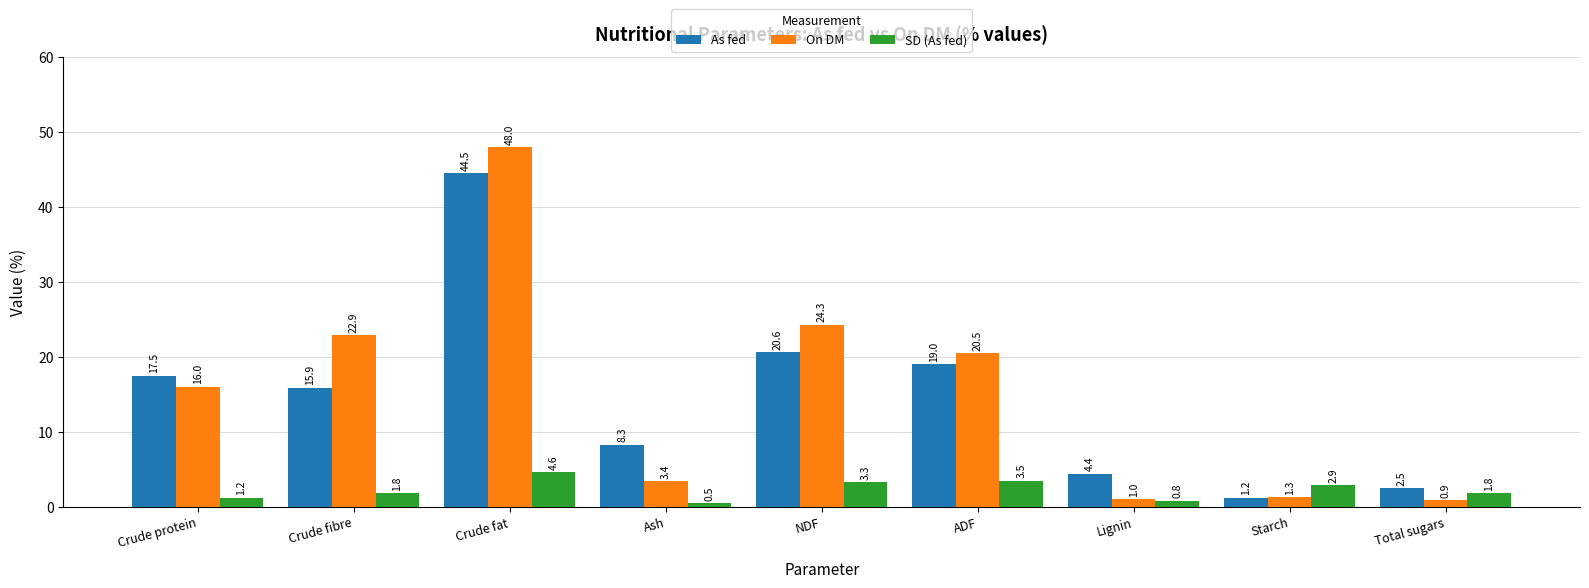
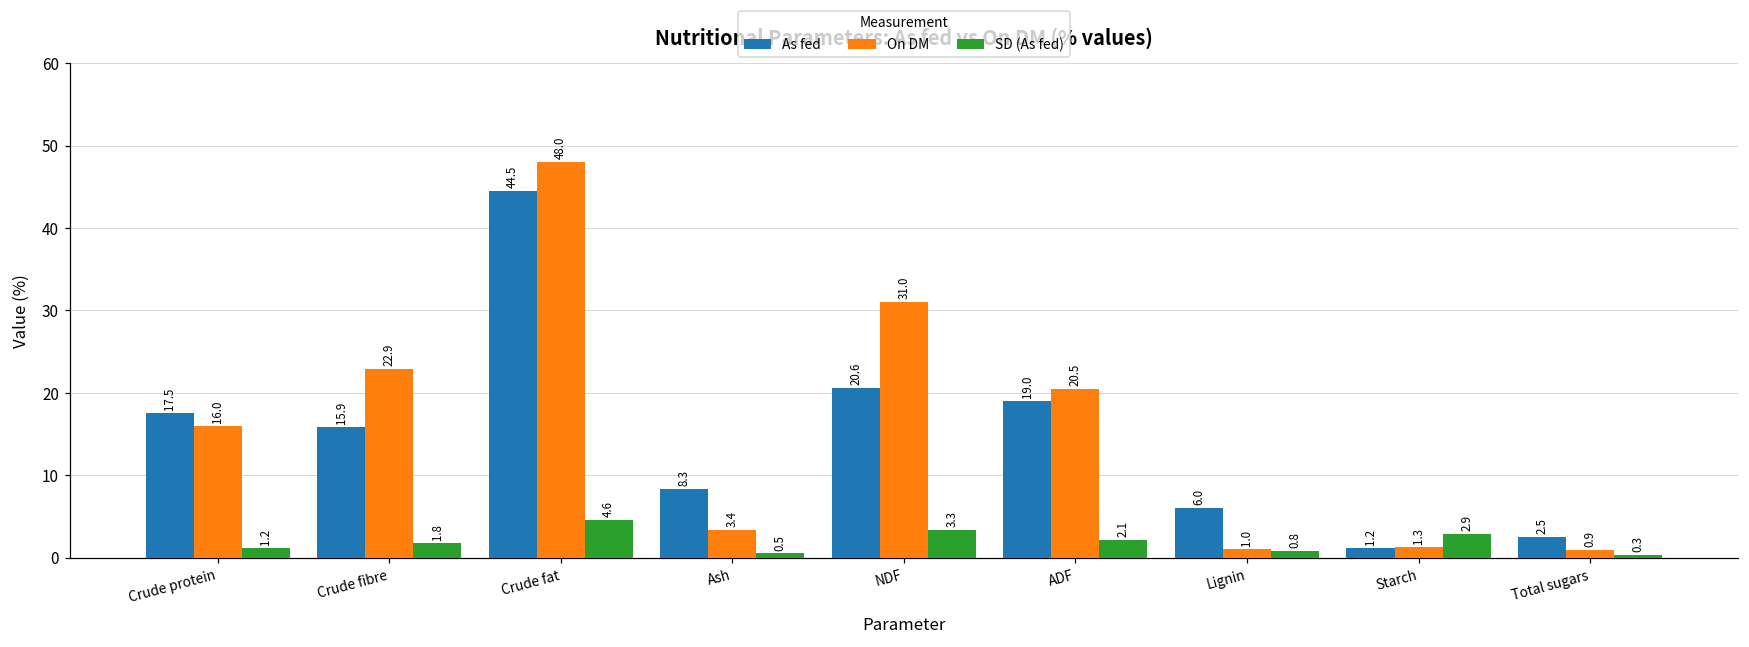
On DM, NDF: 24.3 -> 31.0
SD (As fed), ADF: 3.5 -> 2.1
As fed, Lignin: 4.4 -> 6.0
SD (As fed), Total sugars: 1.8 -> 0.3
